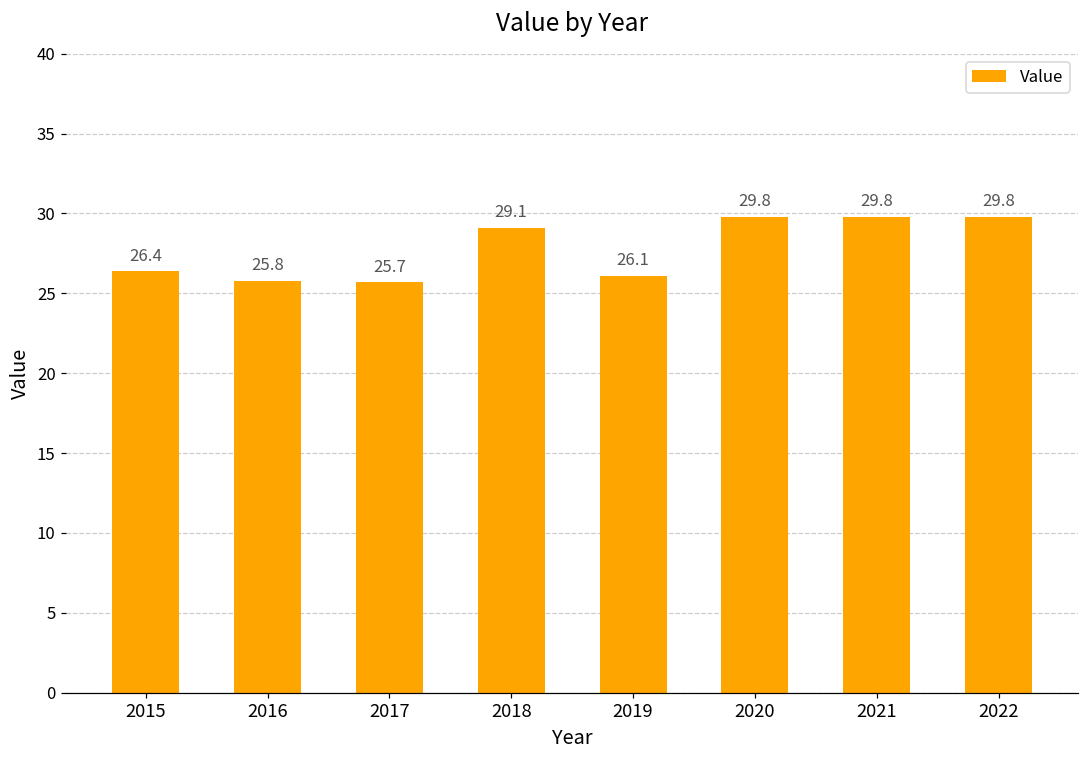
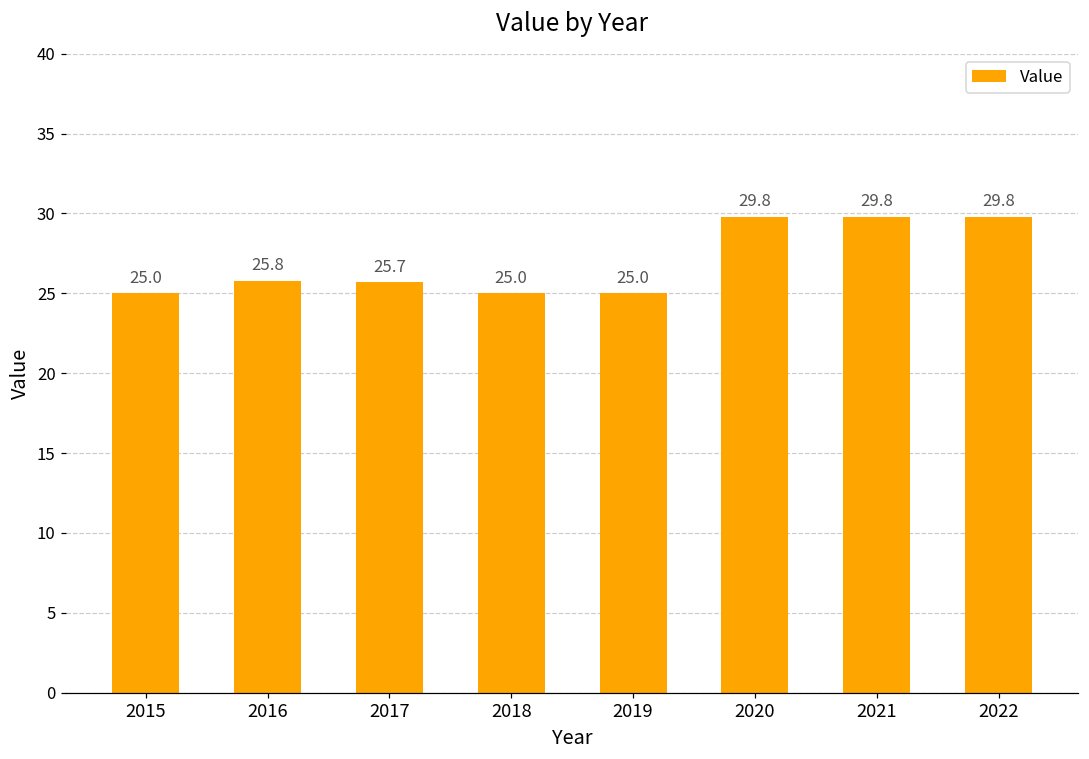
2015: 26.4 -> 25.0
2018: 29.1 -> 25.0
2019: 26.1 -> 25.0
